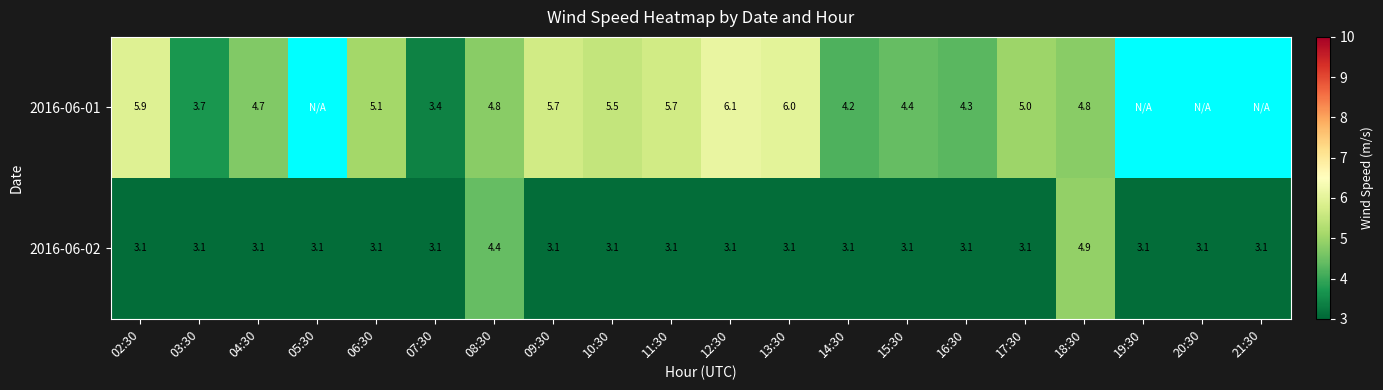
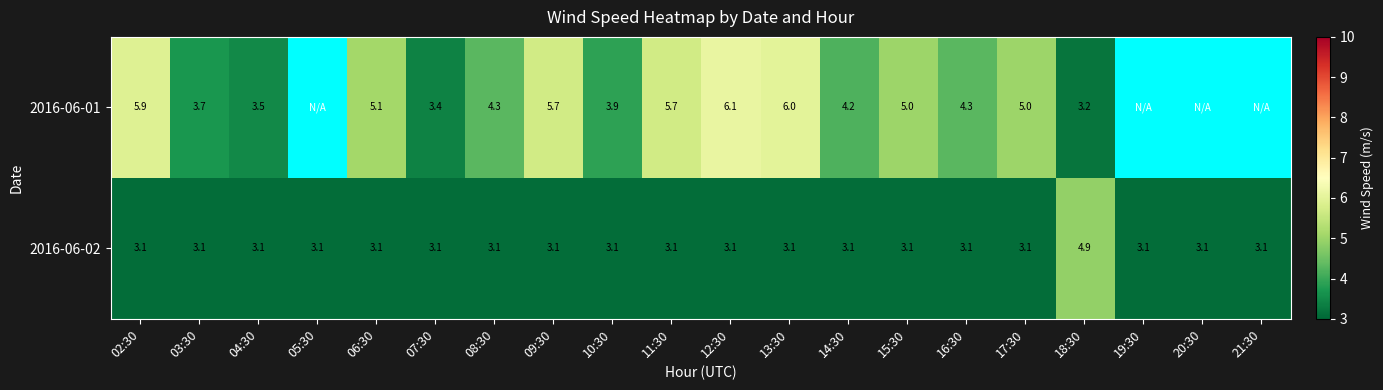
2016-06-01, 04:30: 4.7 -> 3.5
2016-06-01, 08:30: 4.8 -> 4.3
2016-06-01, 10:30: 5.5 -> 3.9
2016-06-01, 15:30: 4.4 -> 5.0
2016-06-01, 18:30: 4.8 -> 3.2
2016-06-02, 08:30: 4.4 -> 3.1
